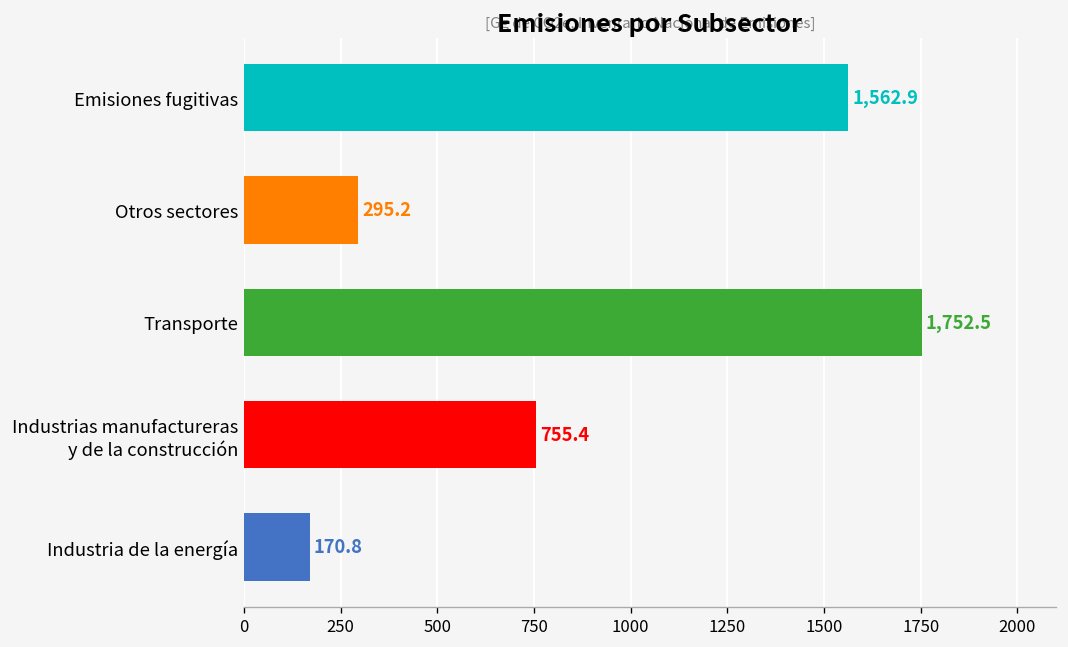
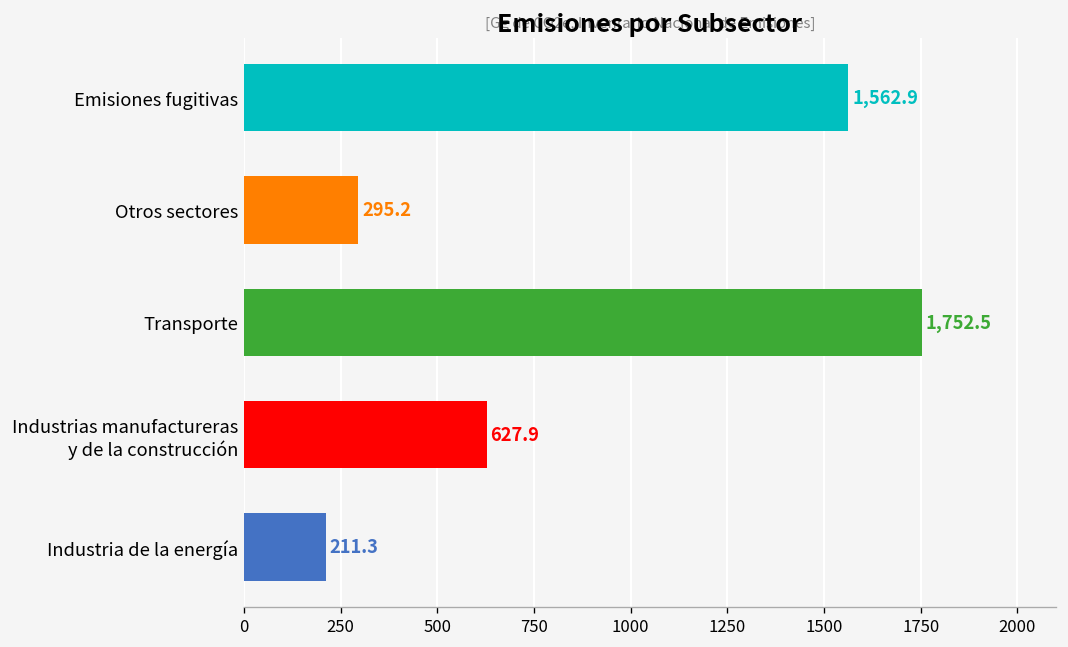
Industrias manufactureras y de la construcción: 755.4 -> 627.9
Industria de la energía: 170.8 -> 211.3
